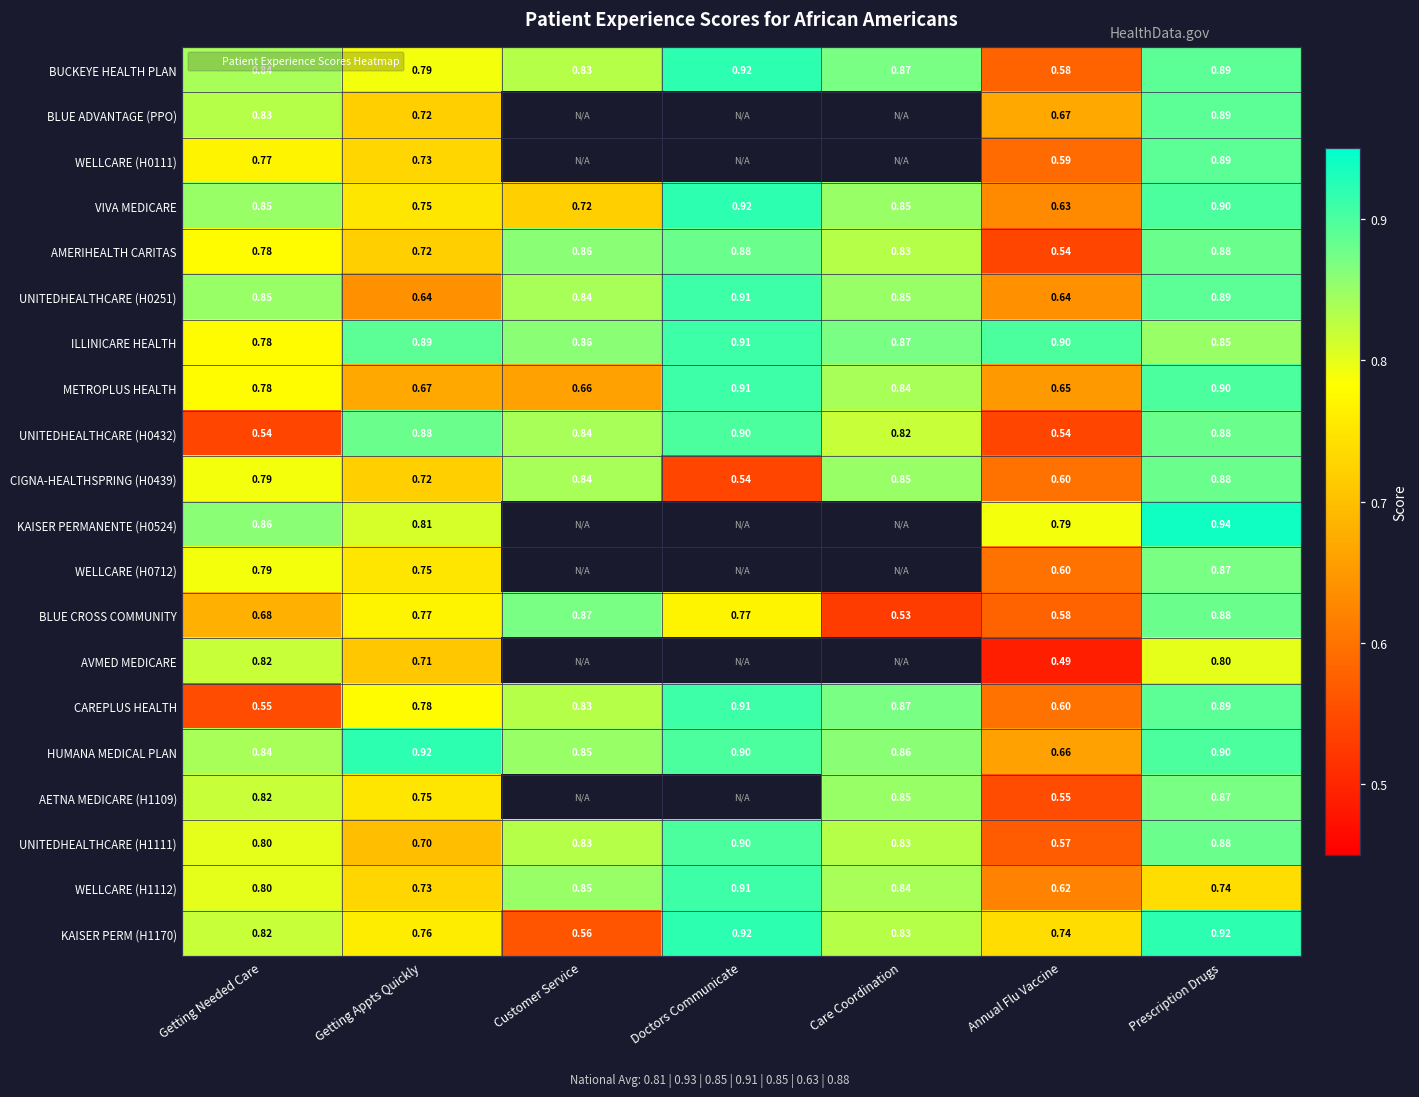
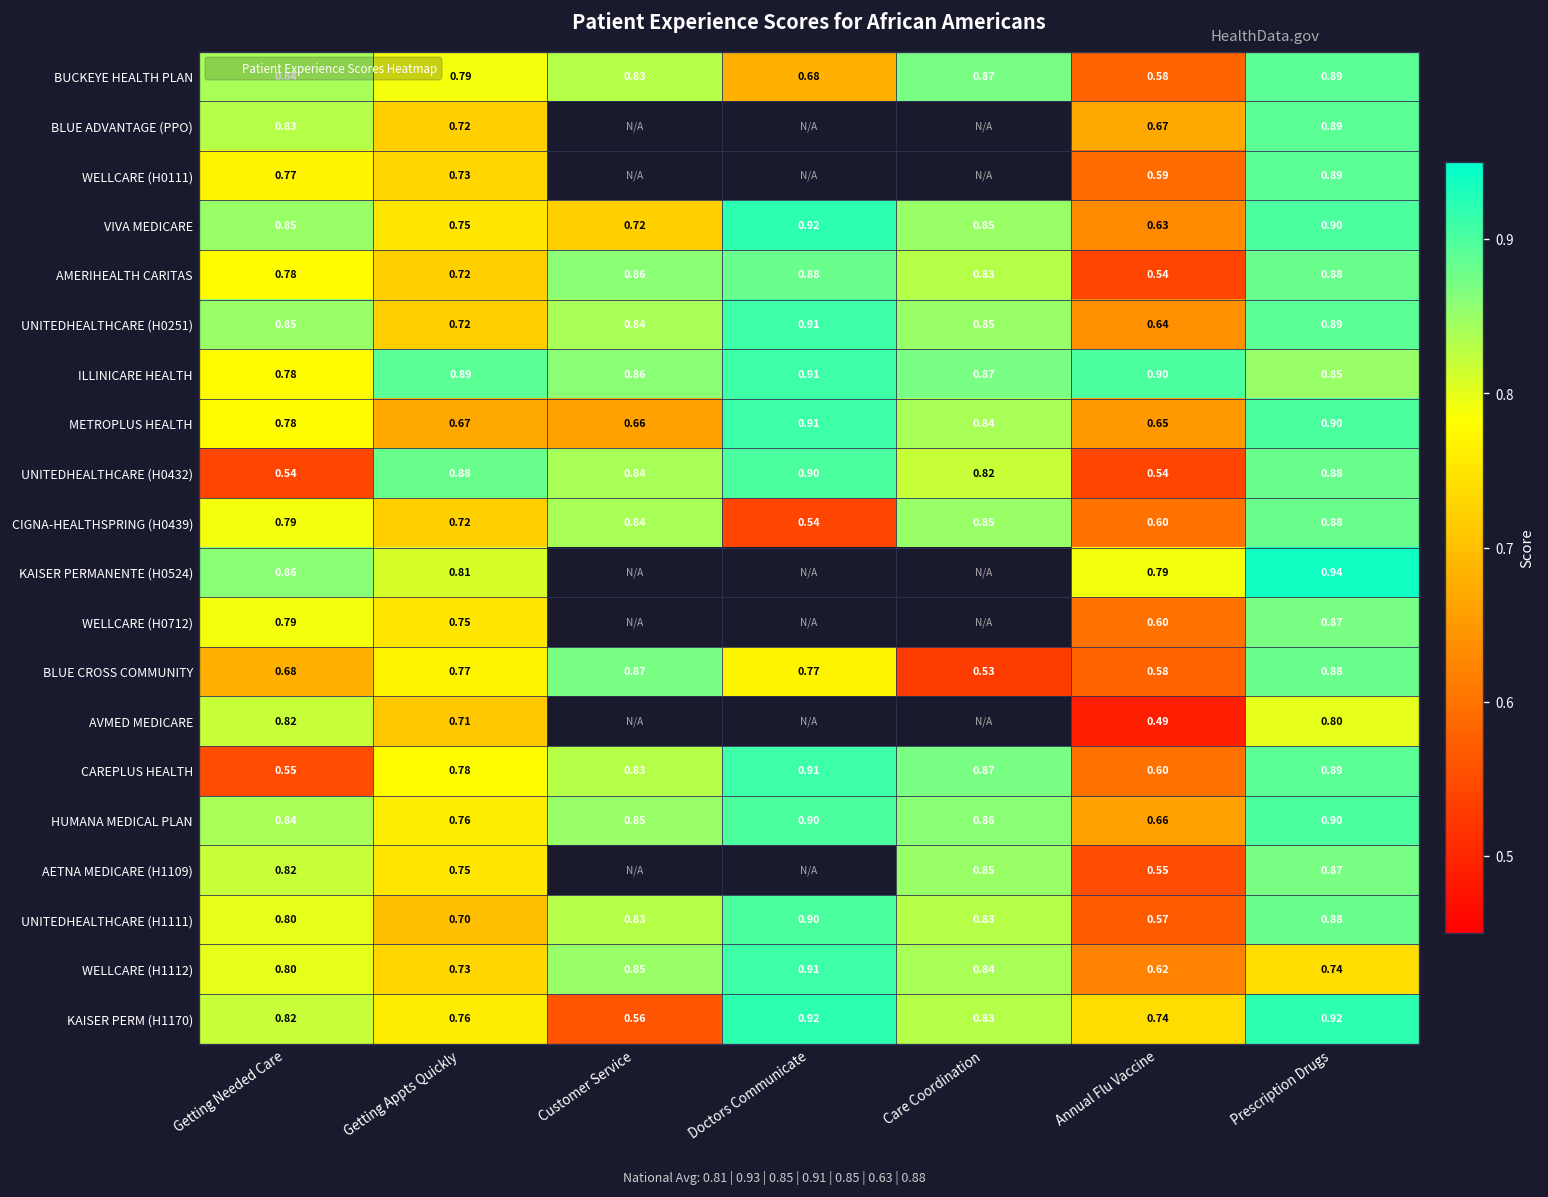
BUCKEYE HEALTH PLAN, Doctors Communicate: 0.92 -> 0.68
UNITEDHEALTHCARE (H0251), Getting Appts Quickly: 0.64 -> 0.72
HUMANA MEDICAL PLAN, Getting Appts Quickly: 0.92 -> 0.76
